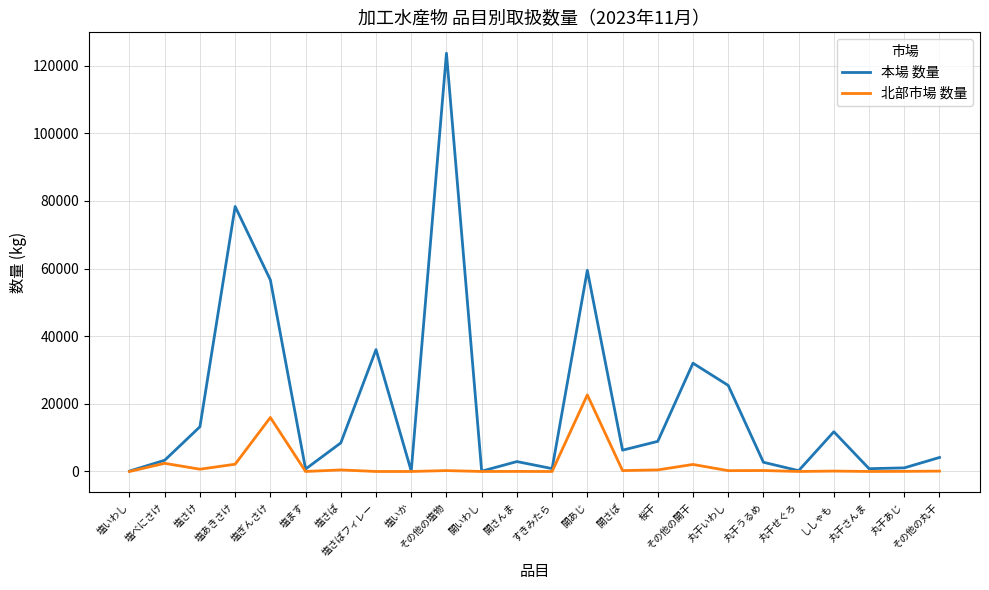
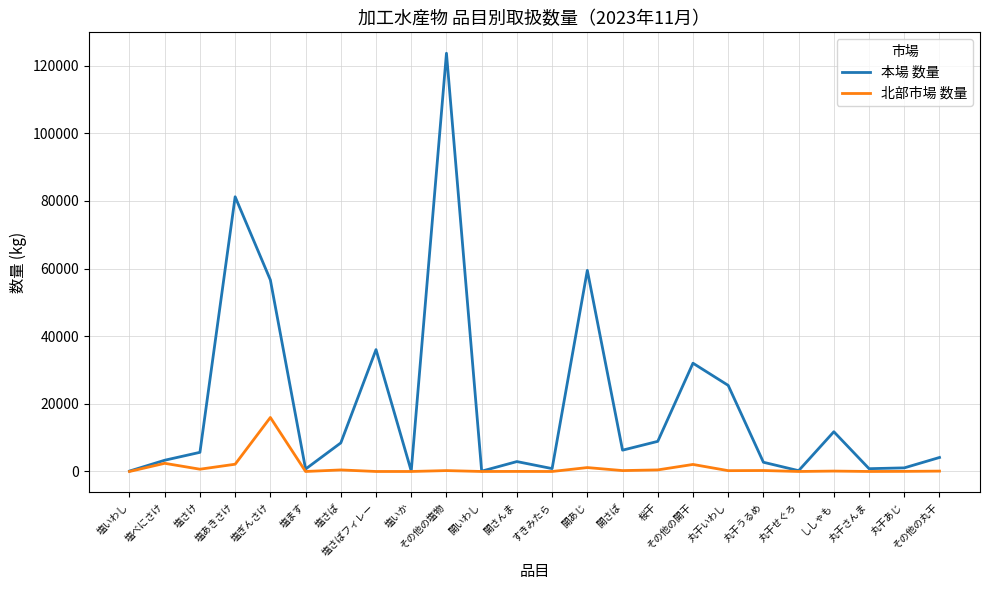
本場 数量, 塩さけ: 13000 -> 6000
本場 数量, 塩あきさけ: 78000 -> 81000
北部市場 数量, 開あじ: 23000 -> 1000
